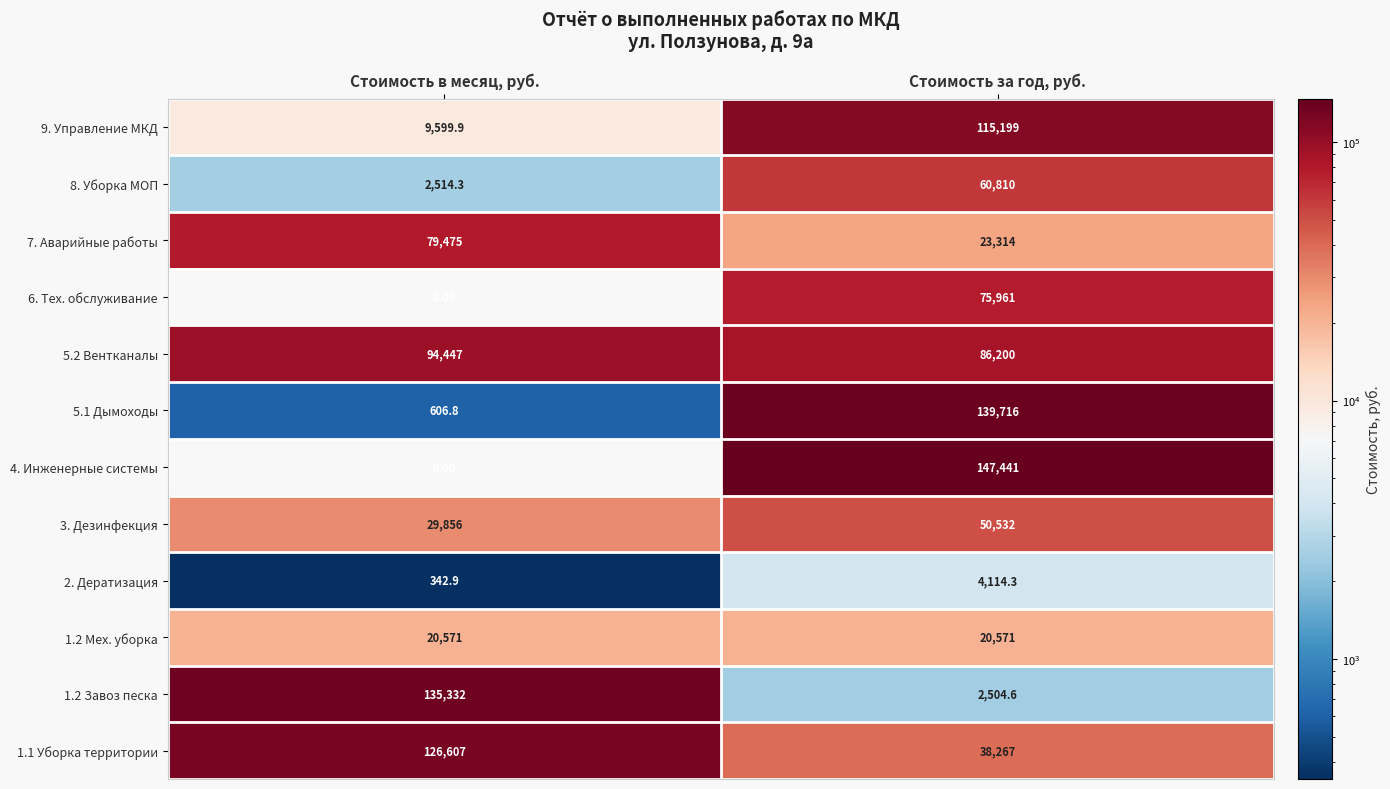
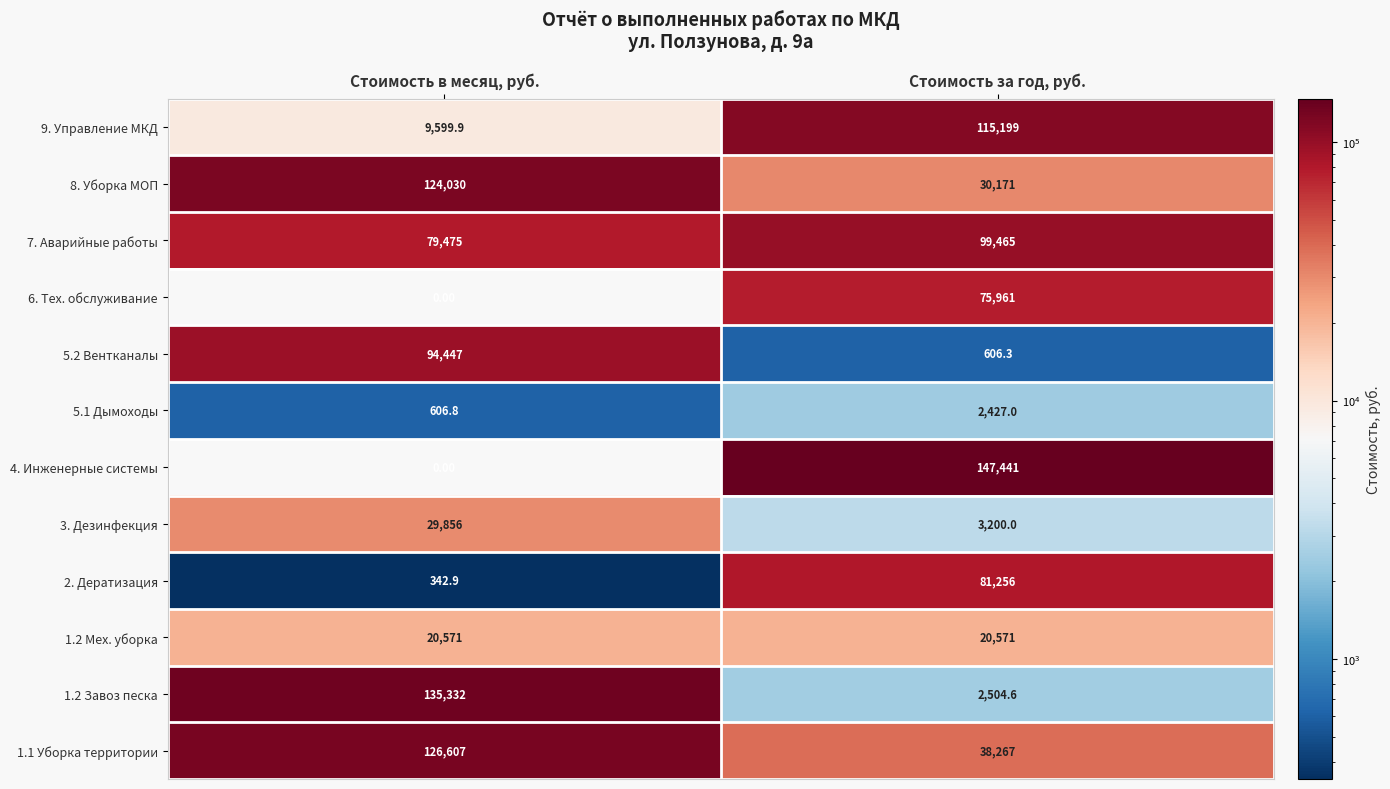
8. Уборка МОП, Стоимость в месяц, руб.: 2,514.3 -> 124,030
8. Уборка МОП, Стоимость за год, руб.: 60,810 -> 30,171
7. Аварийные работы, Стоимость за год, руб.: 23,314 -> 99,465
5.2 Вентканалы, Стоимость за год, руб.: 86,200 -> 606.3
5.1 Дымоходы, Стоимость за год, руб.: 139,716 -> 2,427.0
3. Дезинфекция, Стоимость за год, руб.: 50,532 -> 3,200.0
2. Дератизация, Стоимость за год, руб.: 4,114.3 -> 81,256
